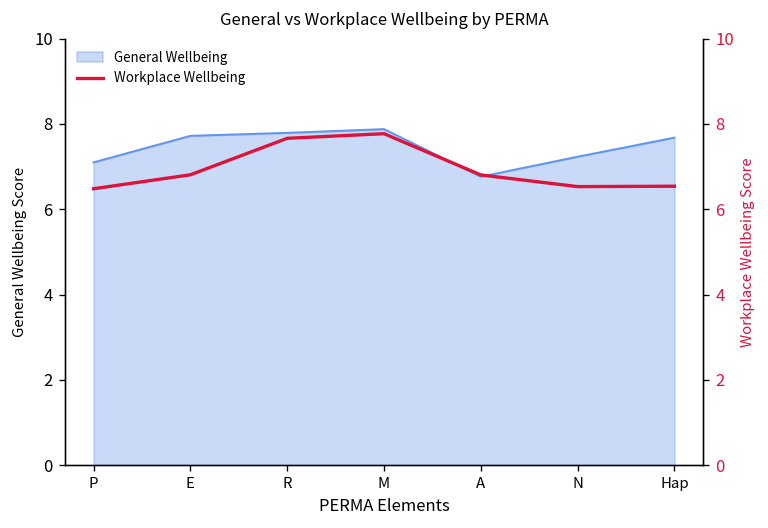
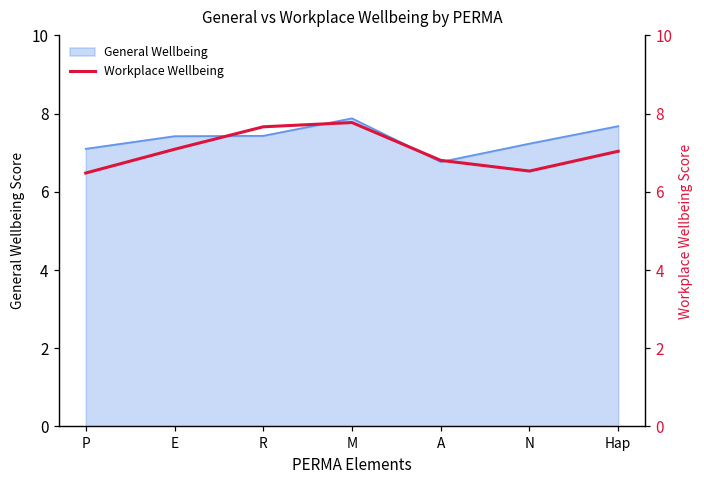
General Wellbeing, E: 7.7 -> 7.4
General Wellbeing, R: 7.8 -> 7.4
Workplace Wellbeing, E: 6.8 -> 7.1
Workplace Wellbeing, Hap: 6.5 -> 7.0
